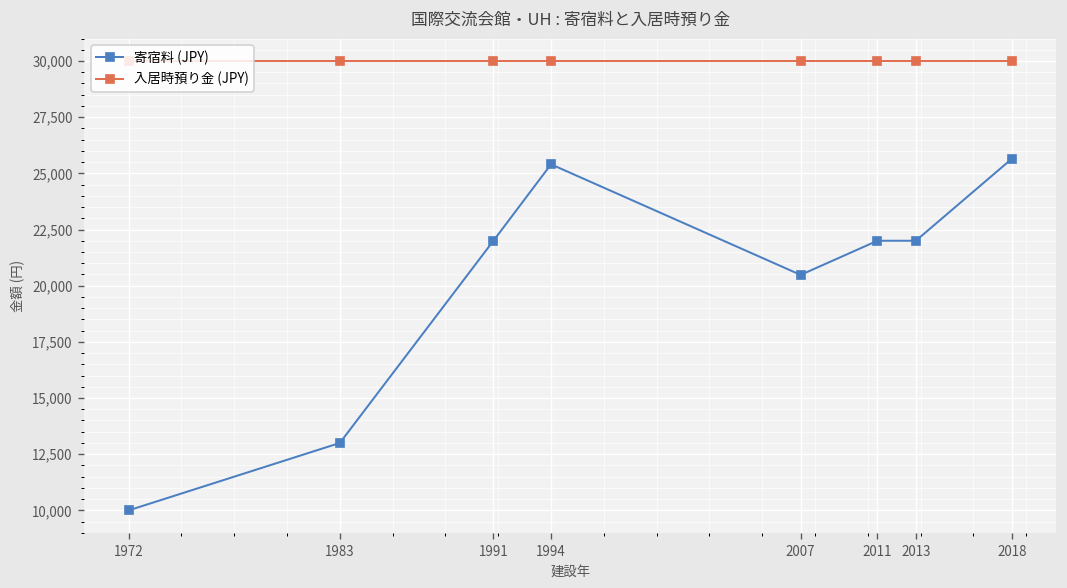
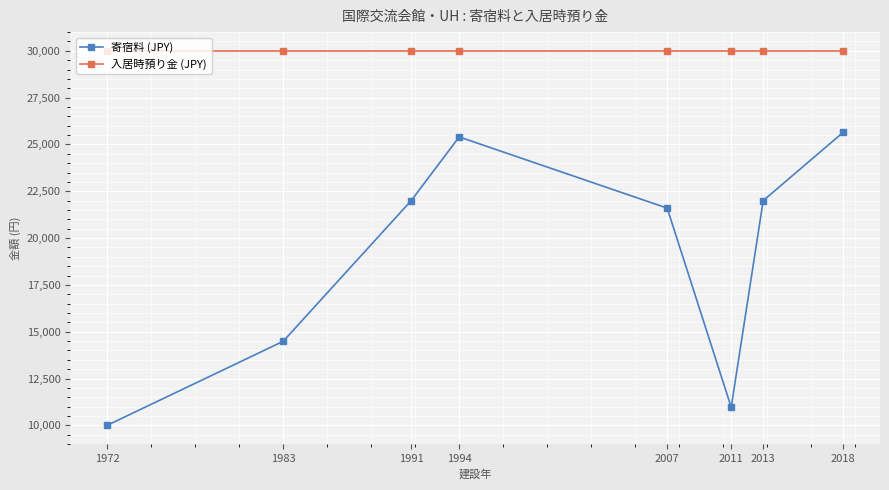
寄宿料 (JPY), 1983: 13,000 -> 14,500
寄宿料 (JPY), 2007: 20,500 -> 21,600
寄宿料 (JPY), 2011: 22,000 -> 11,000
